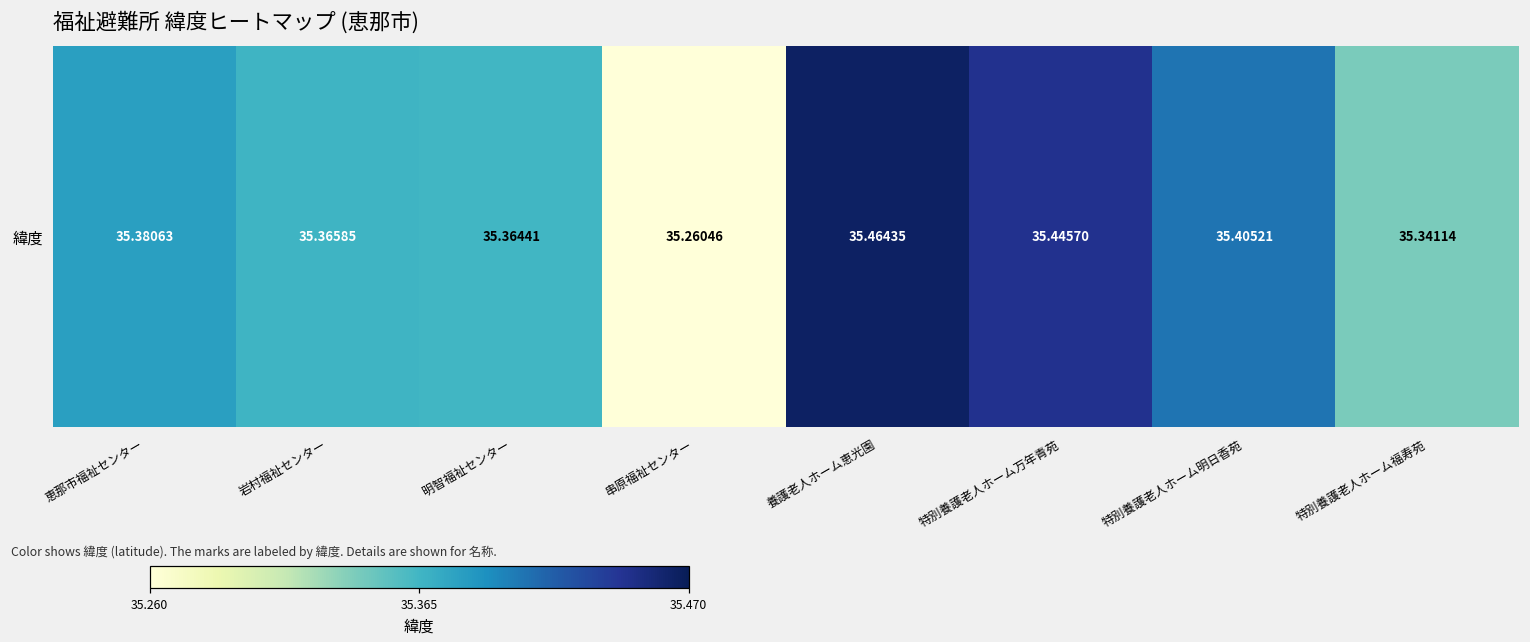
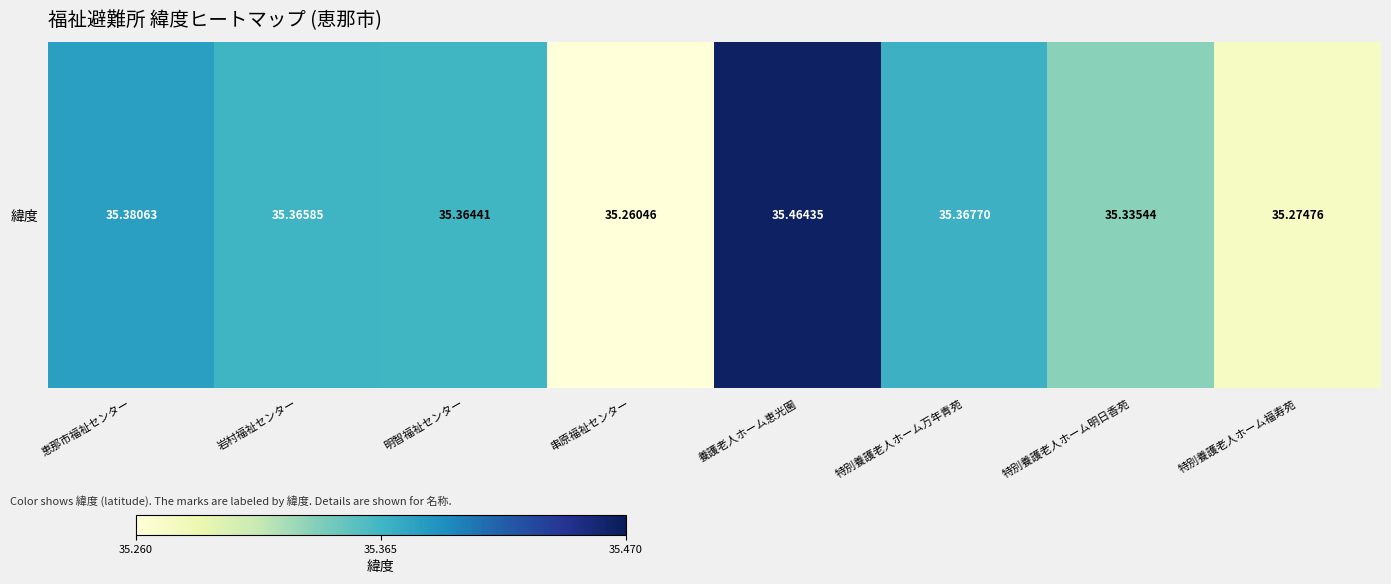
緯度, 特別養護老人ホーム万年青苑: 35.44570 -> 35.36770
緯度, 特別養護老人ホーム明日香苑: 35.40521 -> 35.33544
緯度, 特別養護老人ホーム福寿苑: 35.34114 -> 35.27476
